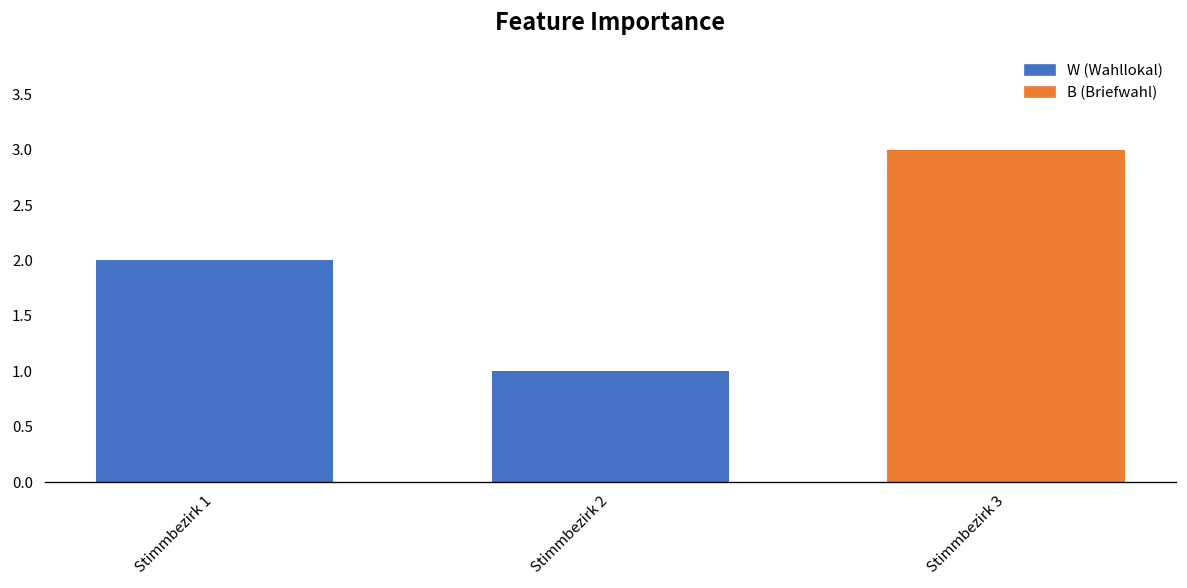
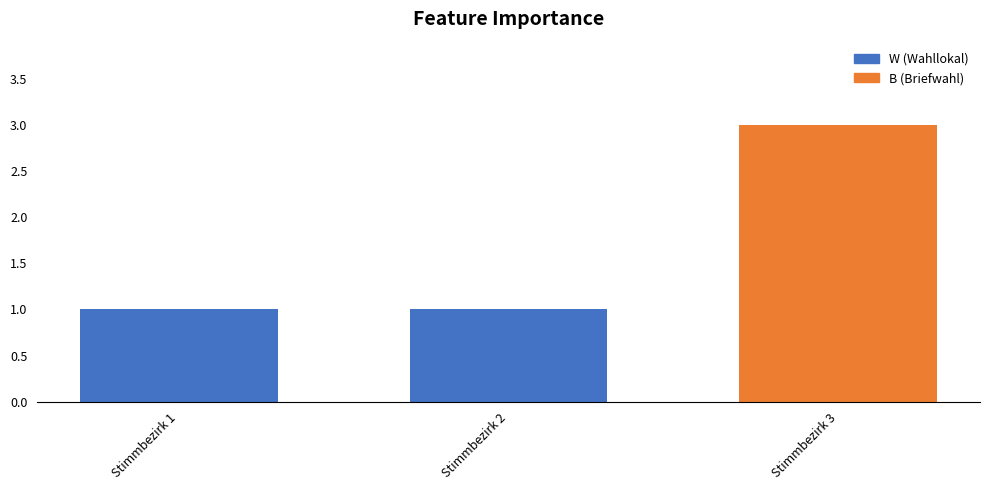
Stimmbezirk 1: 2 -> 1
